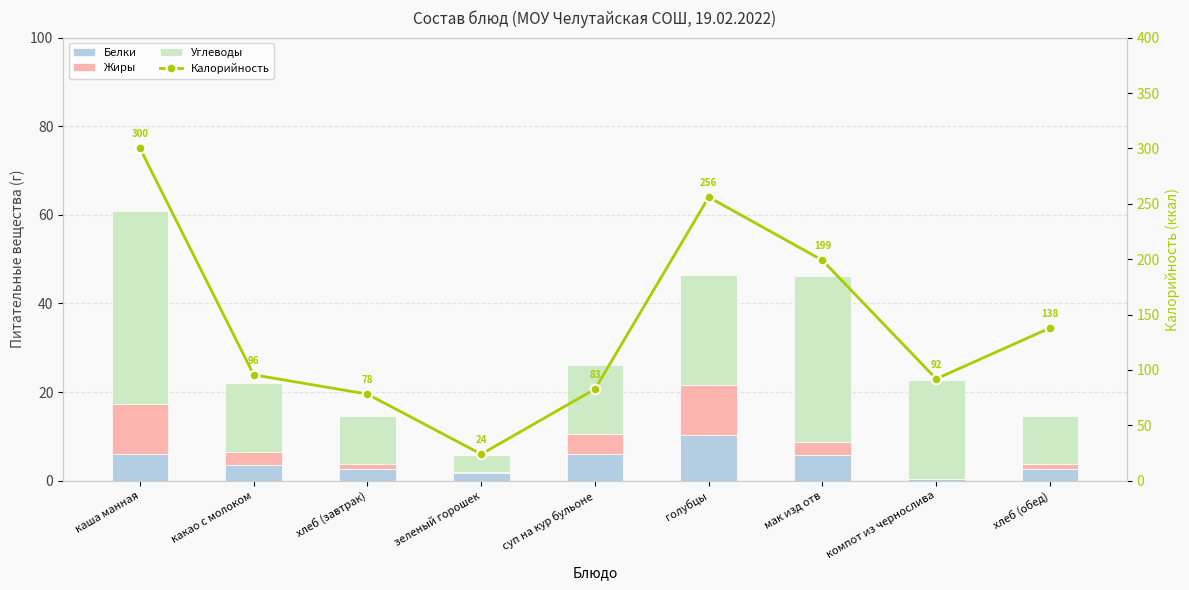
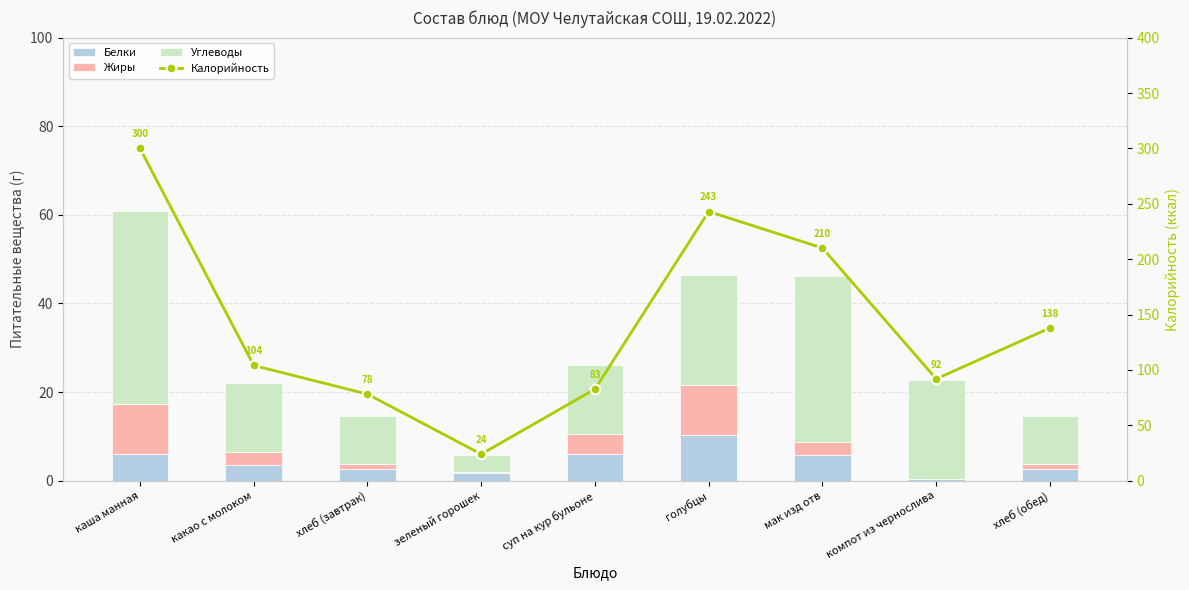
Калорийность, какао с молоком: 96 -> 104
Калорийность, голубцы: 256 -> 243
Калорийность, мак изд отв: 199 -> 210
